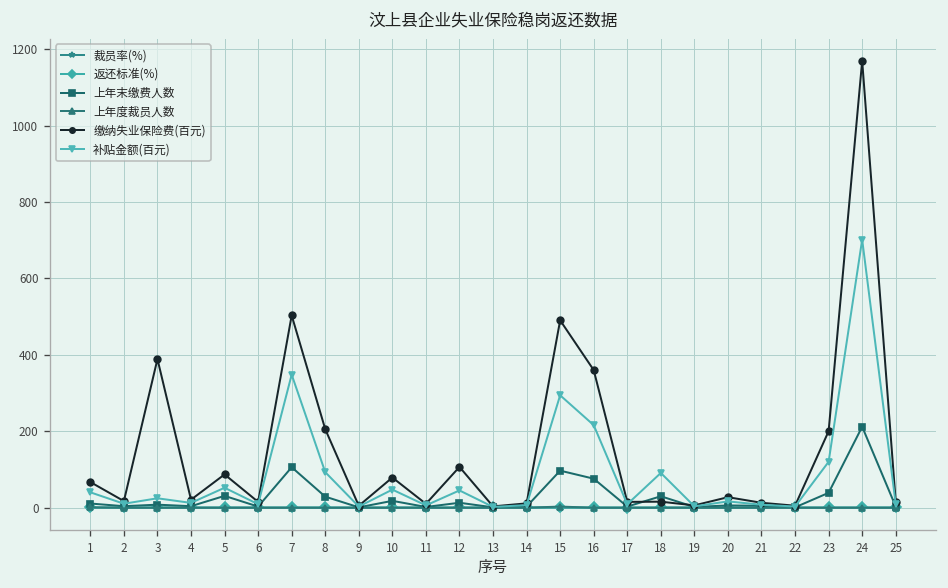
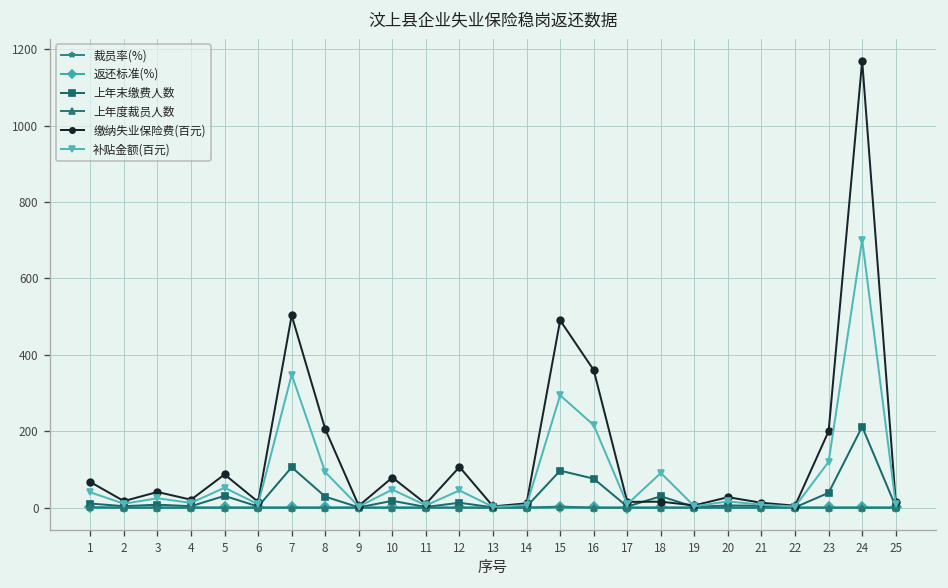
缴纳失业保险费(百元), 3: 390 -> 40
